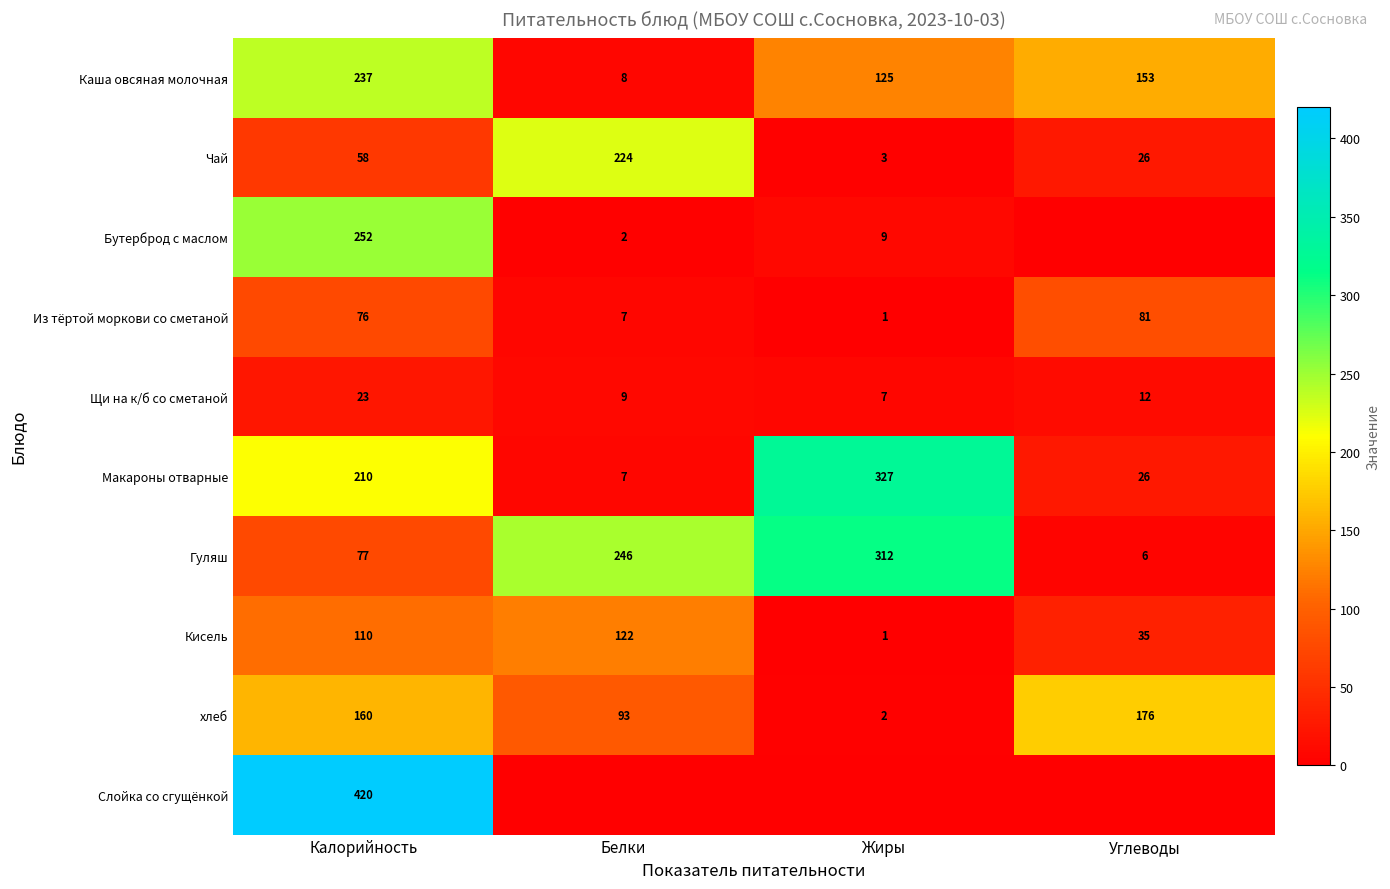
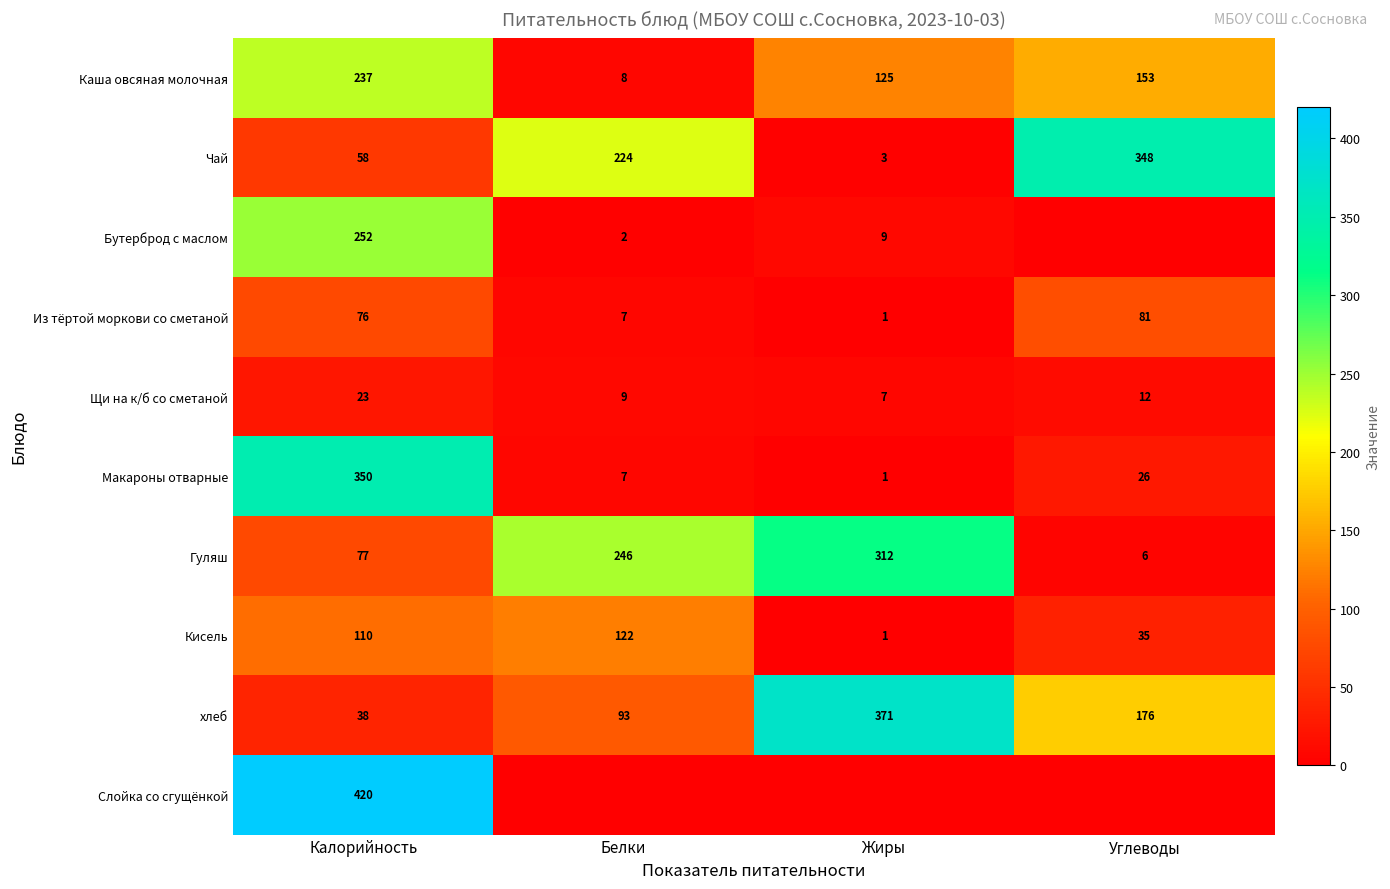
Чай, Углеводы: 26 -> 348
Макароны отварные, Калорийность: 210 -> 350
Макароны отварные, Жиры: 327 -> 1
хлеб, Калорийность: 160 -> 38
хлеб, Жиры: 2 -> 371
